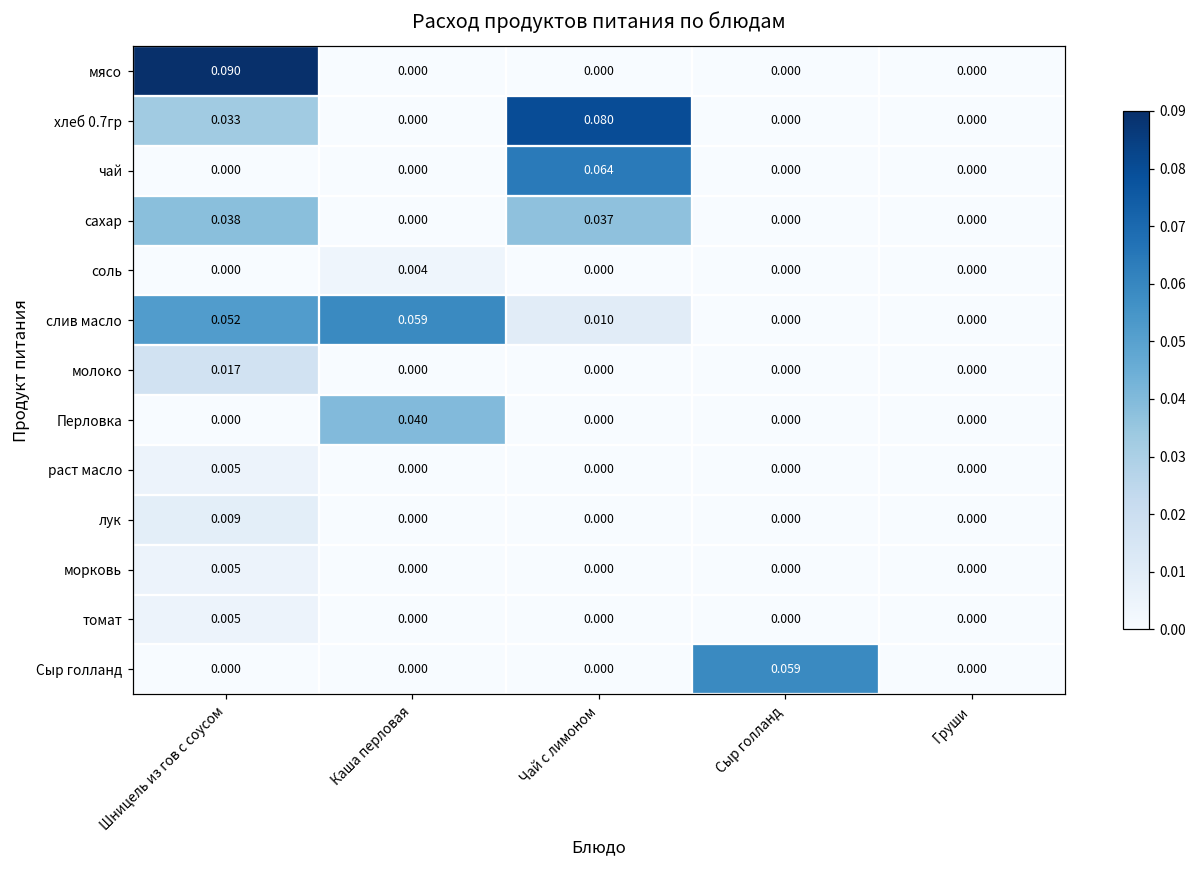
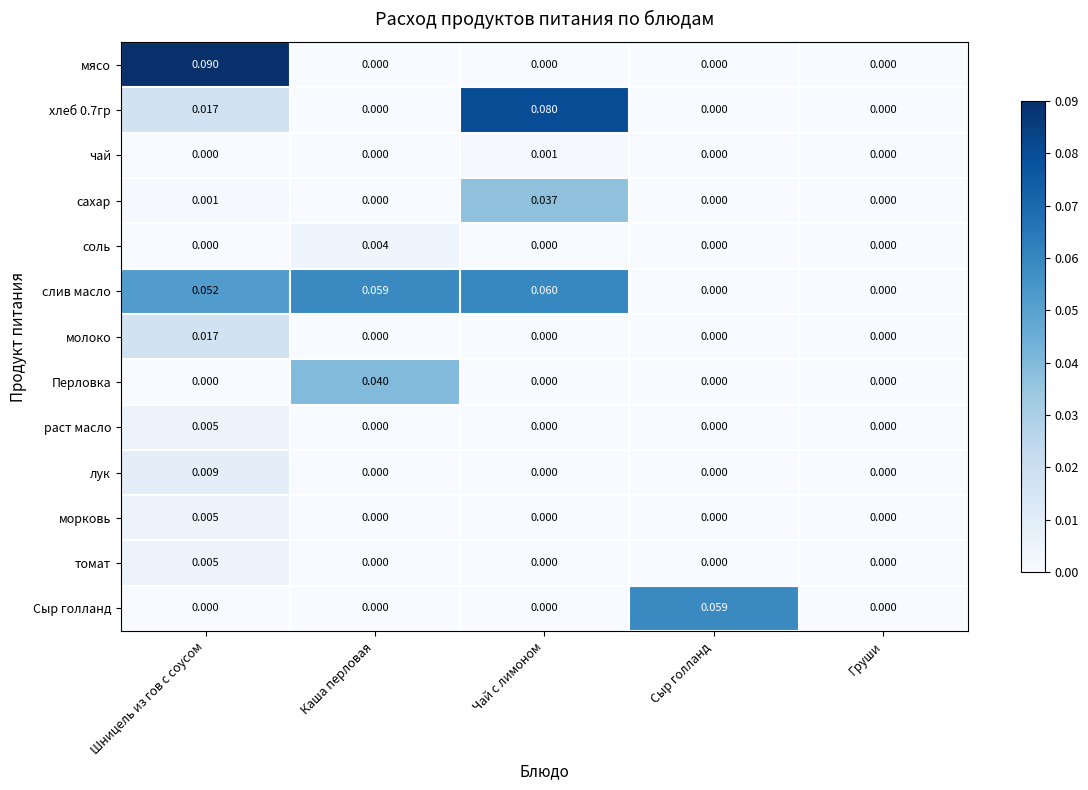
хлеб 0.7гр, Шницель из гов с соусом: 0.033 -> 0.017
чай, Чай с лимоном: 0.064 -> 0.001
сахар, Шницель из гов с соусом: 0.038 -> 0.001
слив масло, Чай с лимоном: 0.010 -> 0.060
